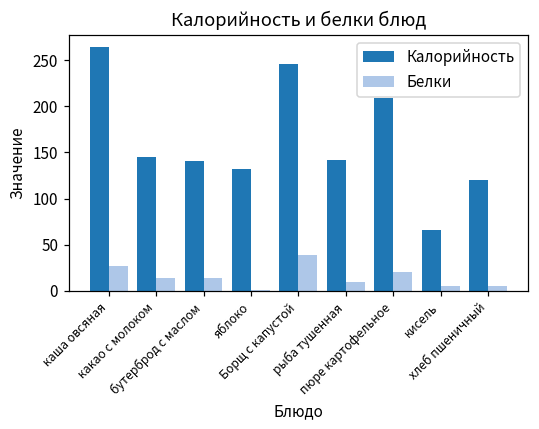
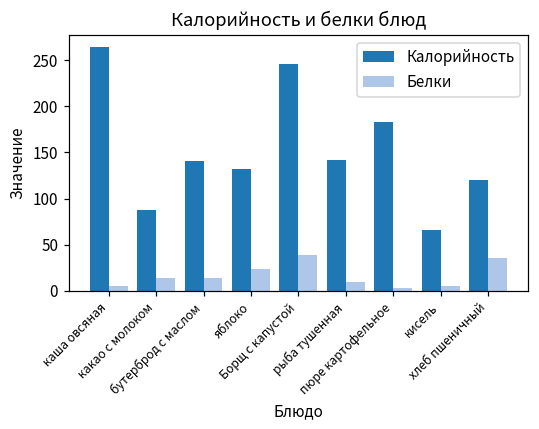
Белки, каша овсяная: 30 -> 0
Калорийность, какао с молоком: 150 -> 90
Белки, яблоко: 0 -> 20
Калорийность, пюре картофельное: 210 -> 180
Белки, пюре картофельное: 20 -> 0
Белки, хлеб пшеничный: 0 -> 40
